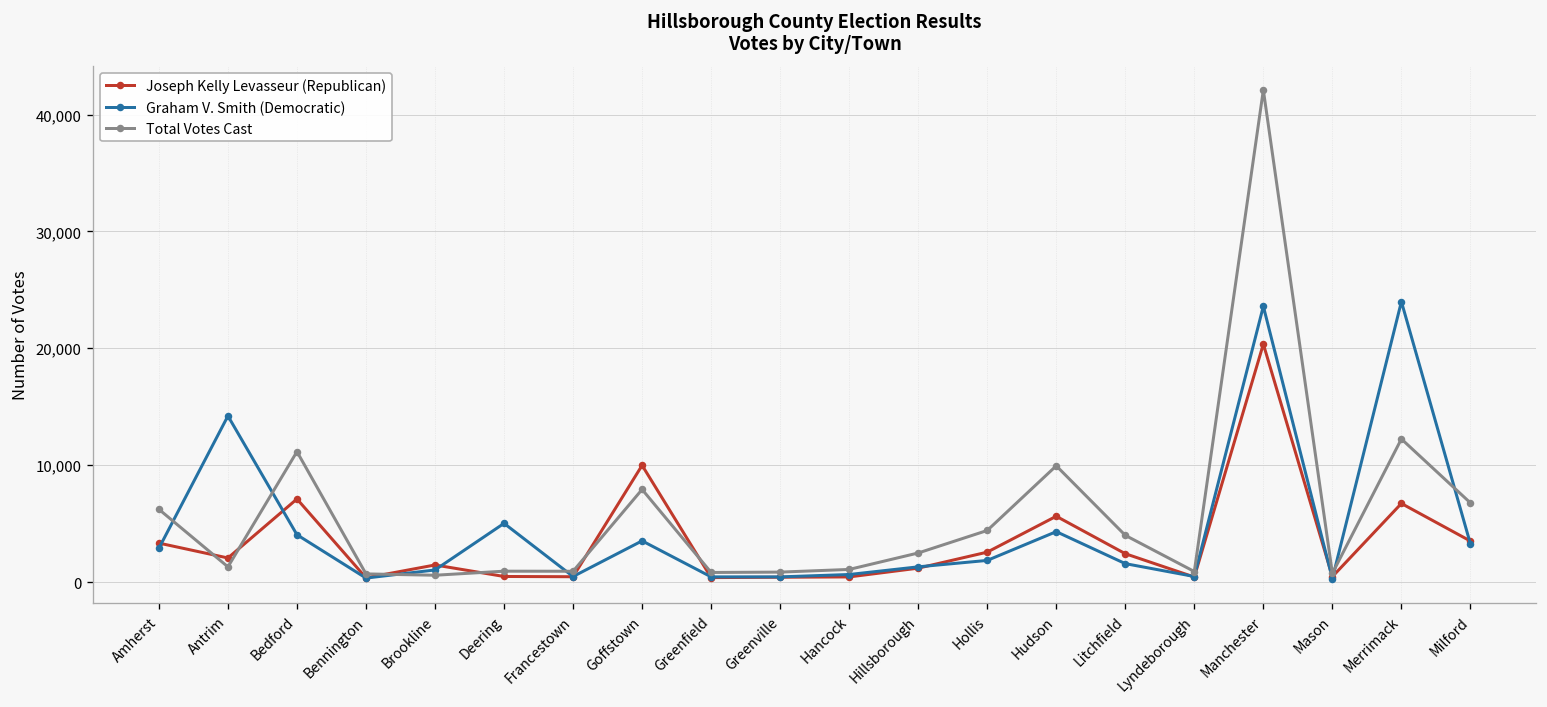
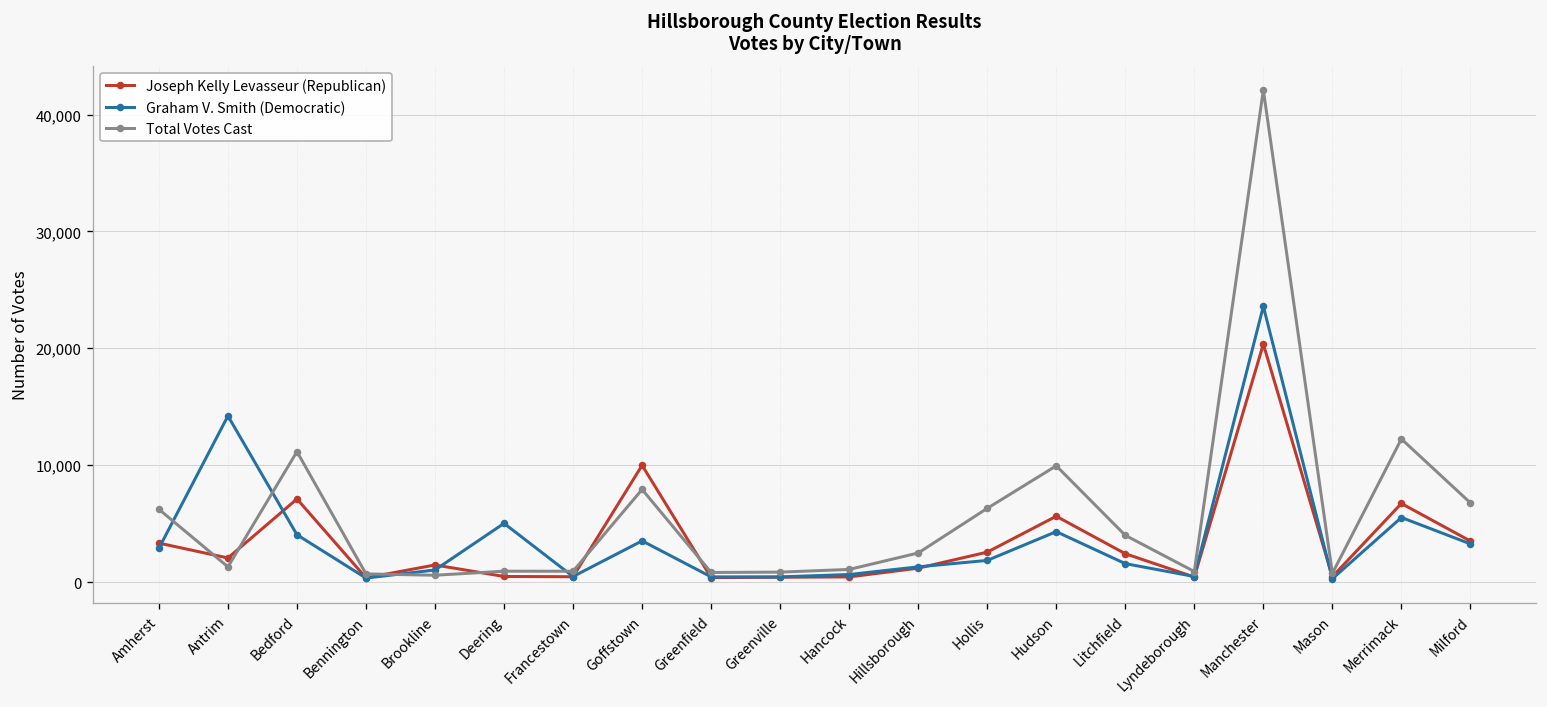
Total Votes Cast, Hollis: 4,000 -> 6,000
Graham V. Smith (Democratic), Merrimack: 24,000 -> 6,000
